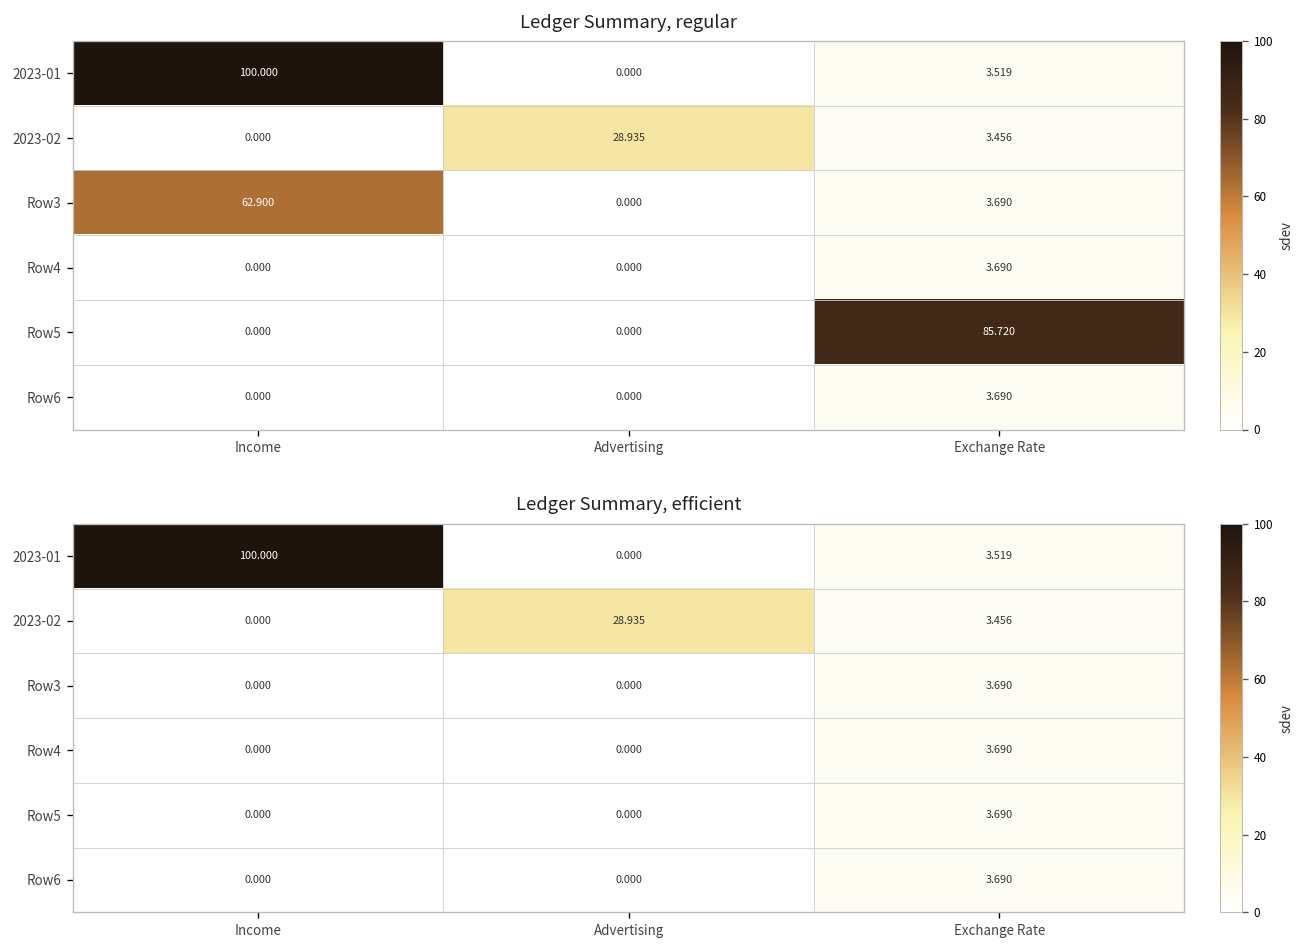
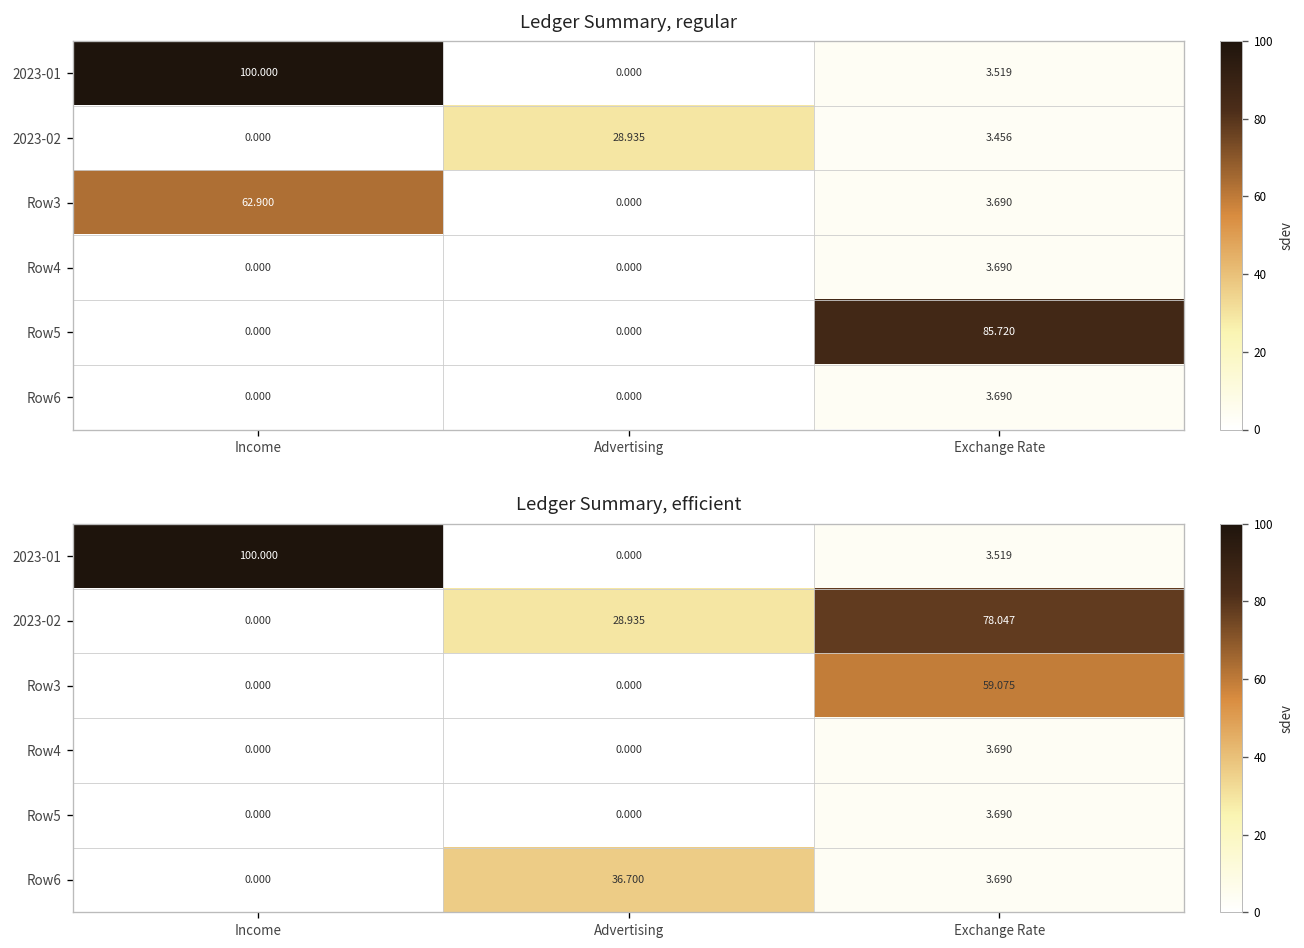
Ledger Summary, efficient, 2023-02, Exchange Rate: 3.456 -> 78.047
Ledger Summary, efficient, Row3, Exchange Rate: 3.690 -> 59.075
Ledger Summary, efficient, Row6, Advertising: 0.000 -> 36.700
